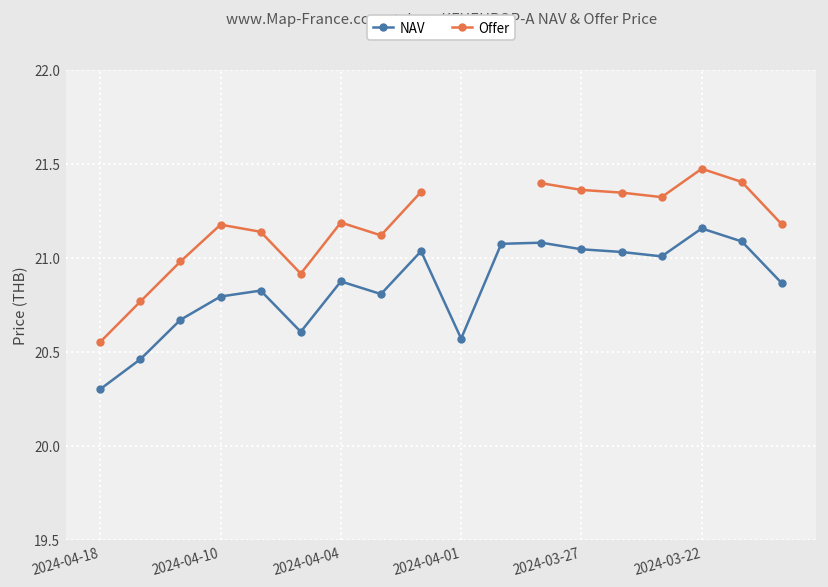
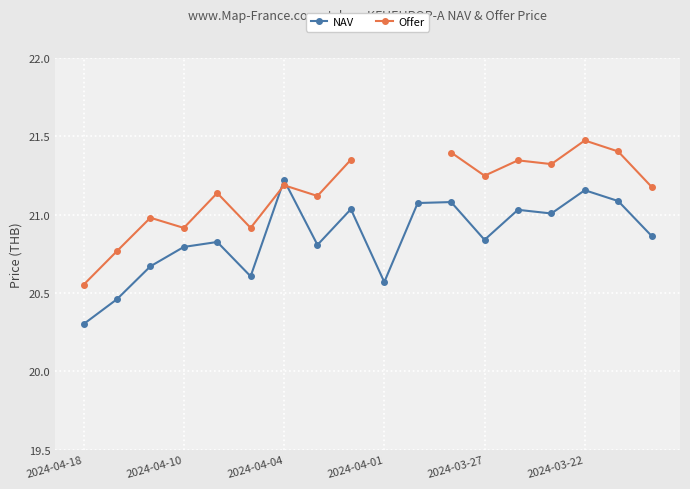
Offer, 2024-04-10: 21.18 -> 20.91
NAV, 2024-04-04: 20.87 -> 21.22
NAV, 2024-03-27: 21.04 -> 20.84
Offer, 2024-03-27: 21.36 -> 21.25
